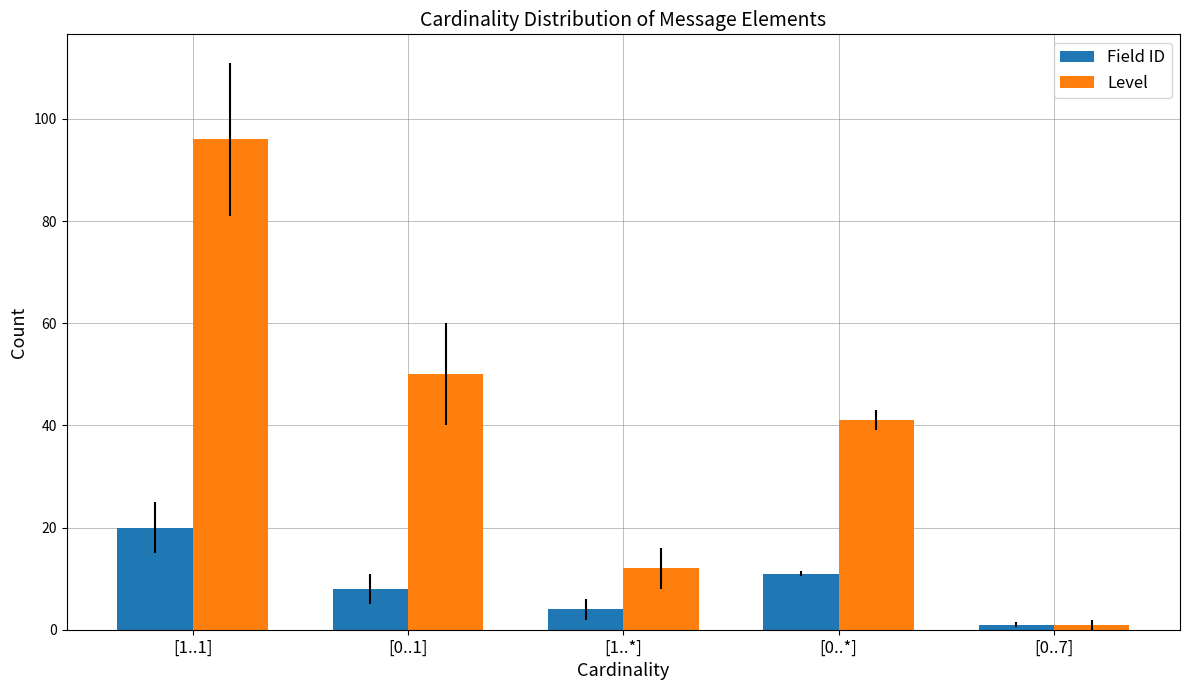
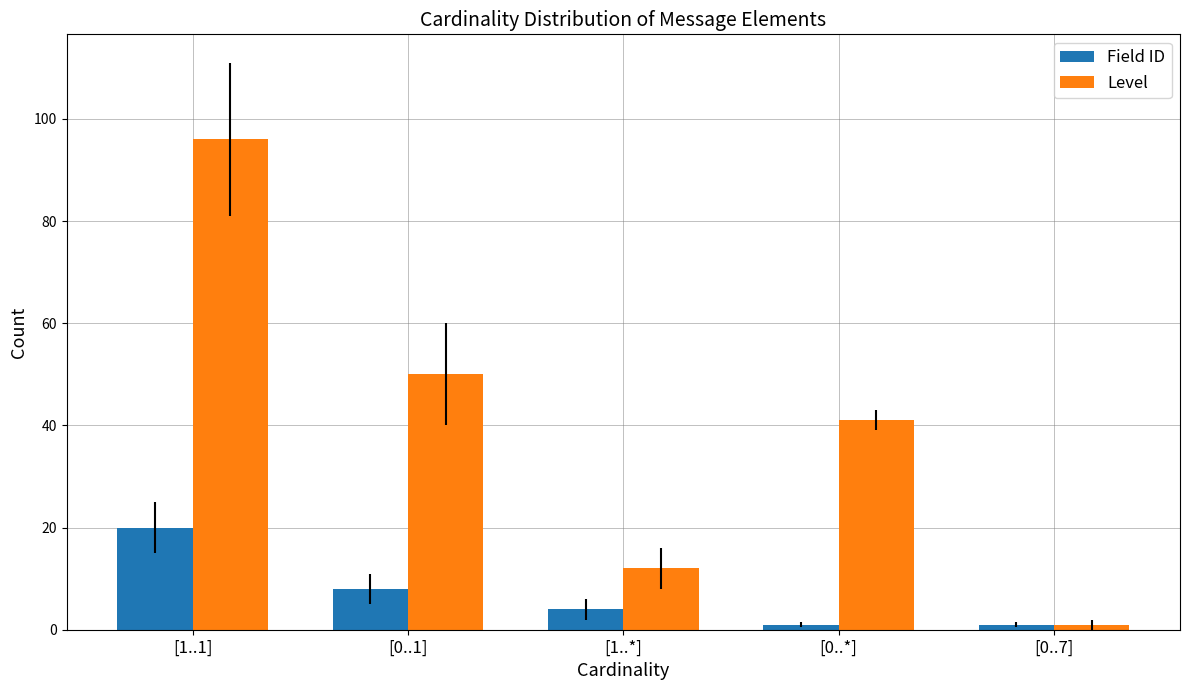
Field ID, [0..*]: 11 -> 1
